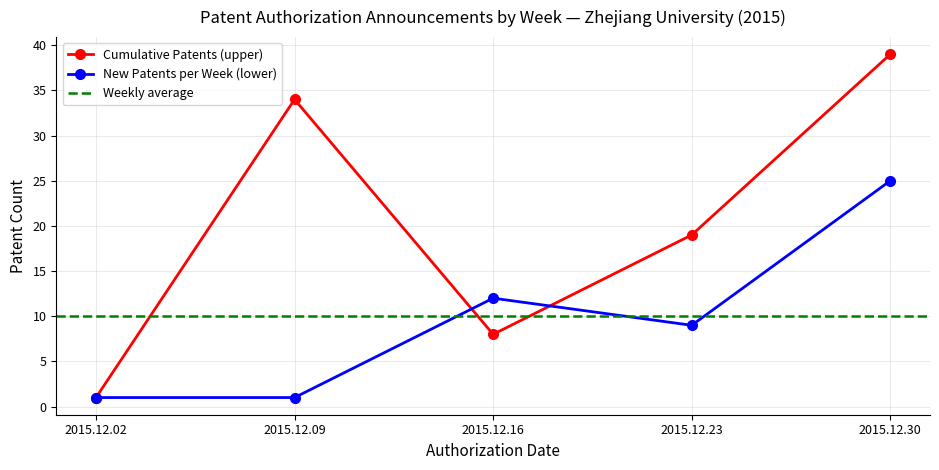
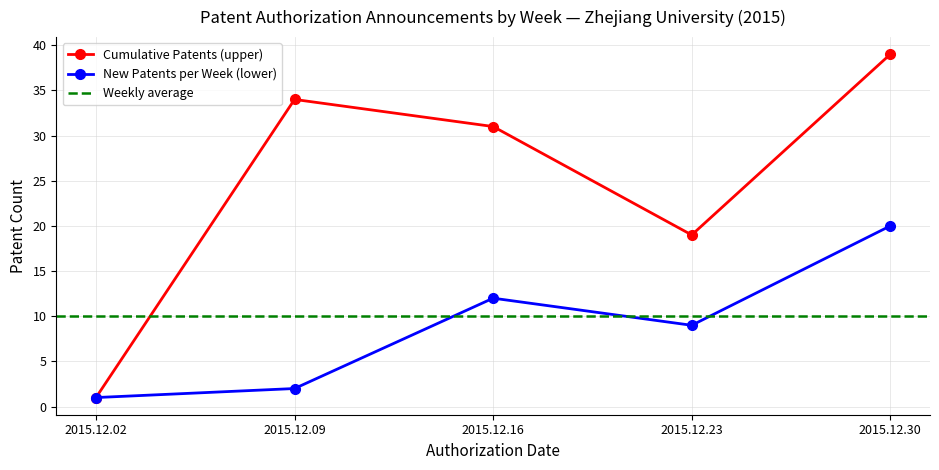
New Patents per Week (lower), 2015.12.09: 1 -> 2
Cumulative Patents (upper), 2015.12.16: 8 -> 31
New Patents per Week (lower), 2015.12.30: 25 -> 20
